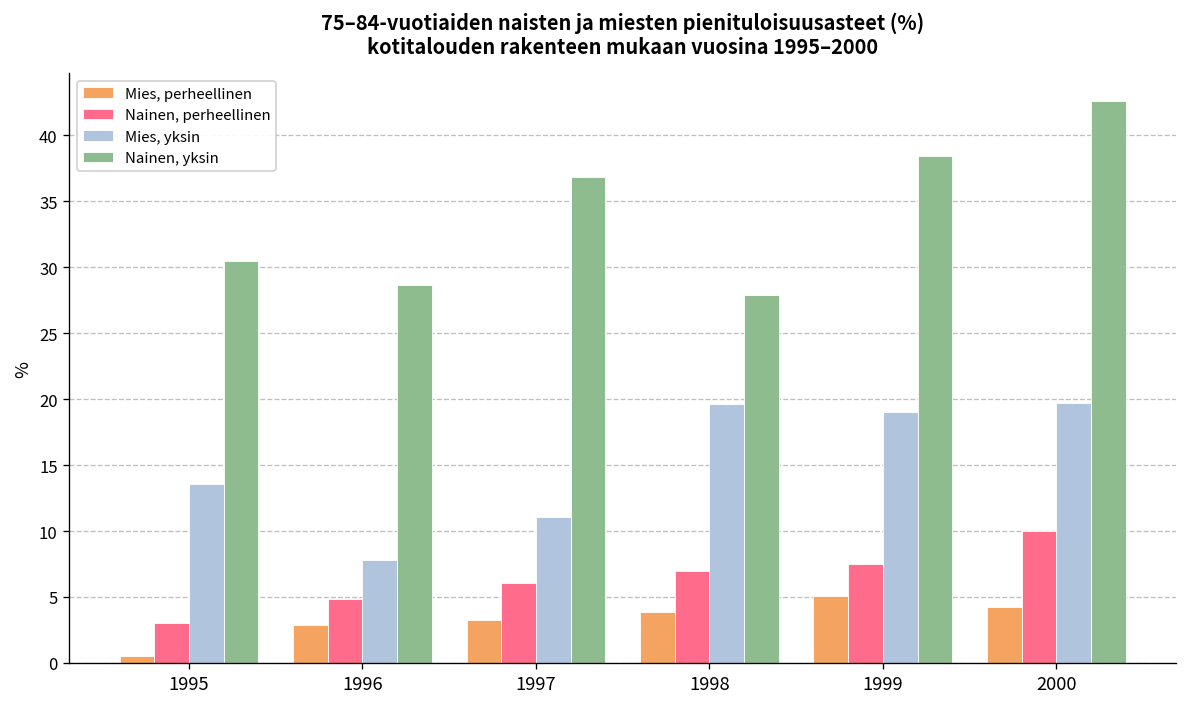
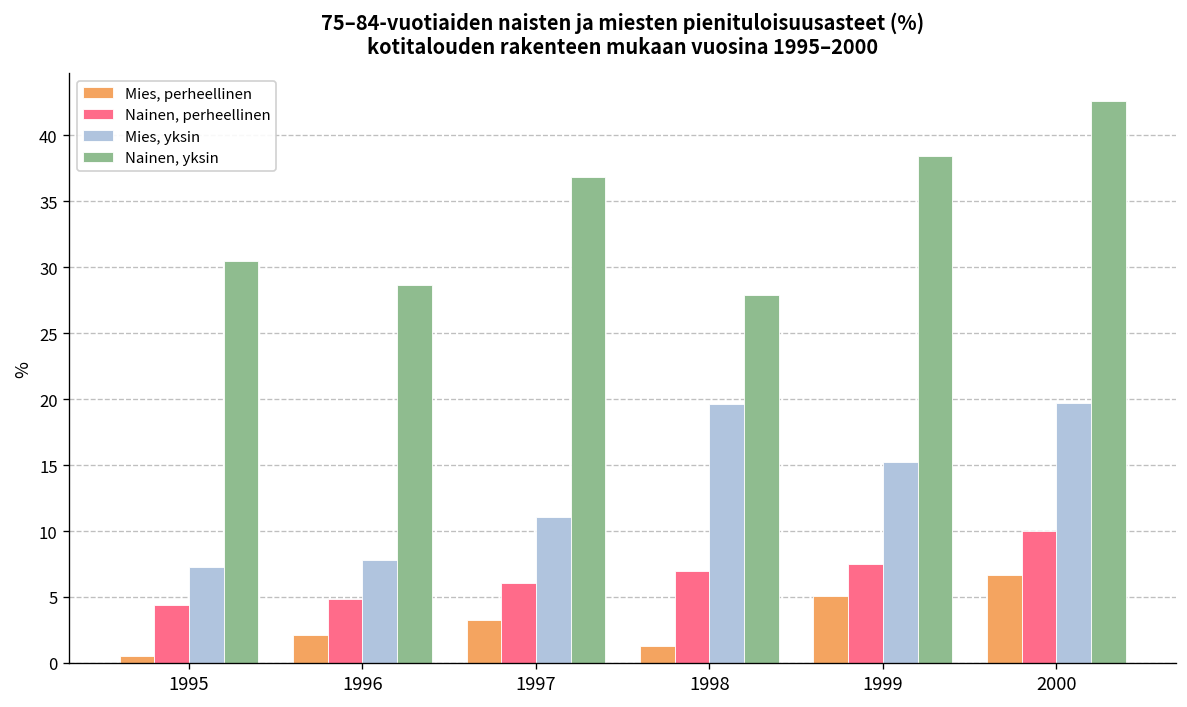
Nainen, perheellinen, 1995: 3.0 -> 4.4
Mies, yksin, 1995: 13.6 -> 7.3
Mies, perheellinen, 1996: 2.9 -> 2.1
Mies, perheellinen, 1998: 3.8 -> 1.3
Mies, yksin, 1999: 19.0 -> 15.2
Mies, perheellinen, 2000: 4.3 -> 6.7
